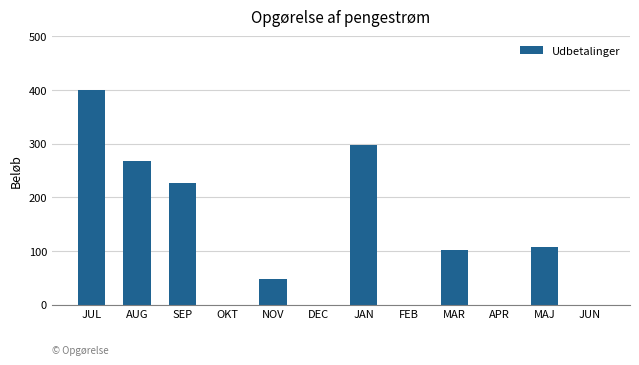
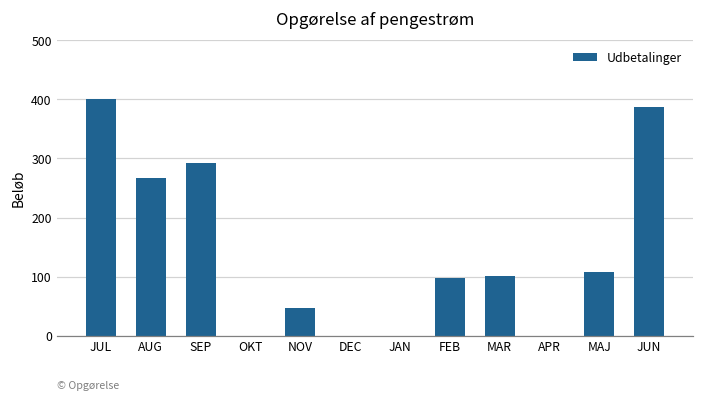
SEP: 230 -> 290
JAN: 300 -> 0
FEB: 0 -> 100
JUN: 0 -> 390
